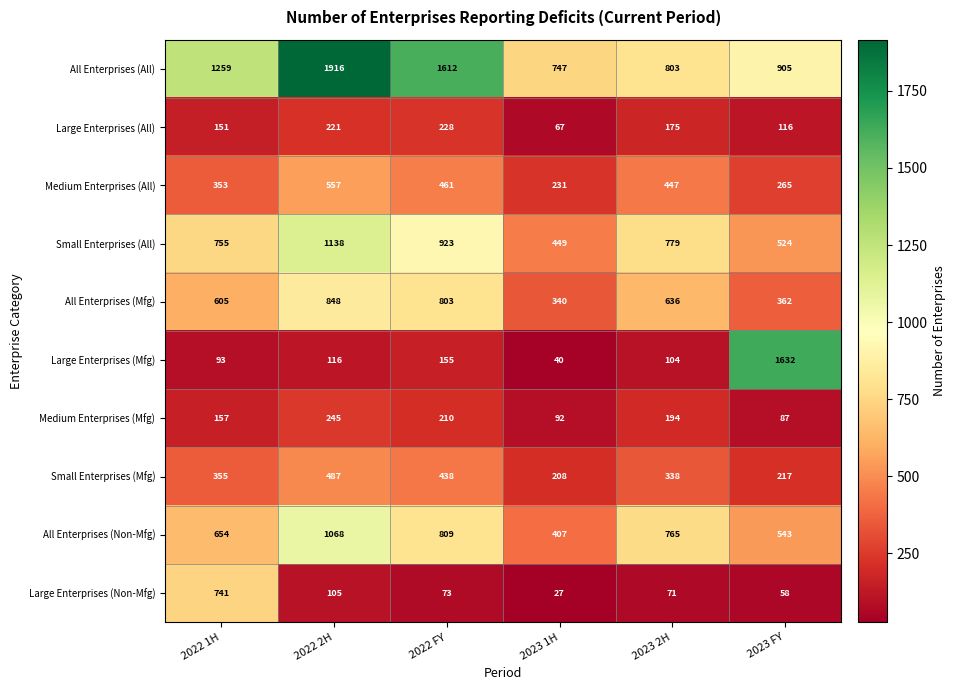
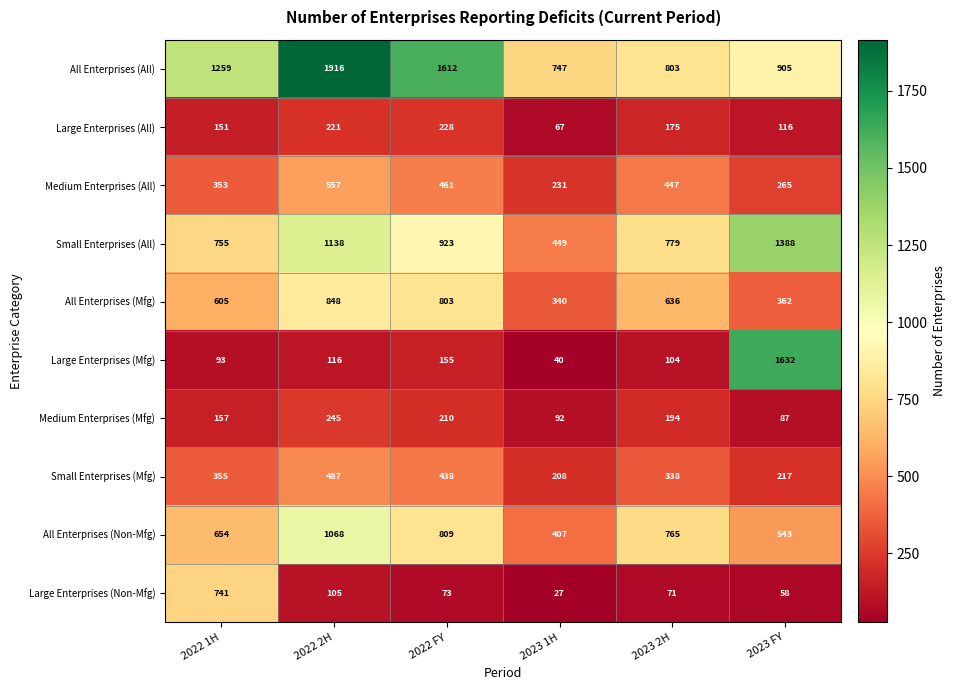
Small Enterprises (All), 2023 FY: 524 -> 1388
